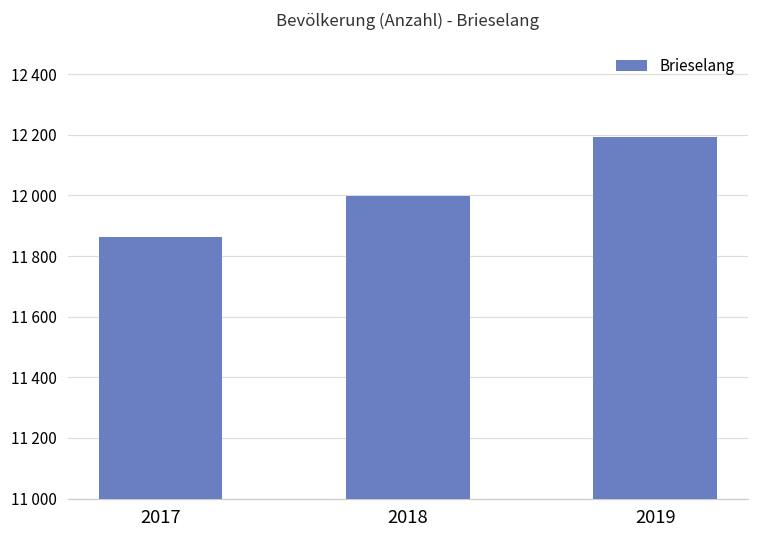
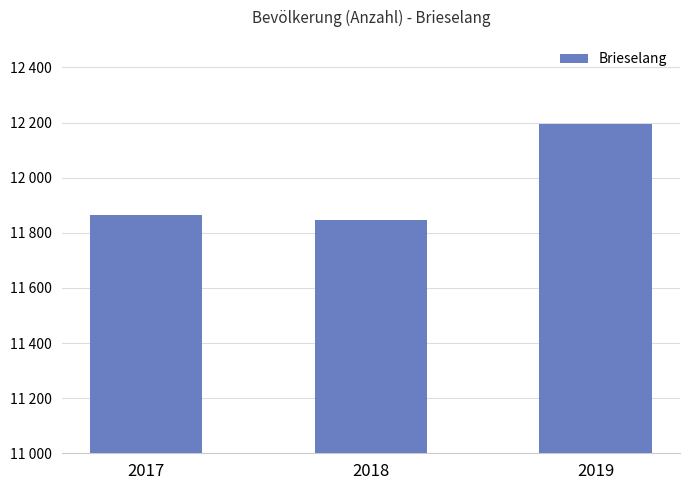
2018: 12000 -> 11850
